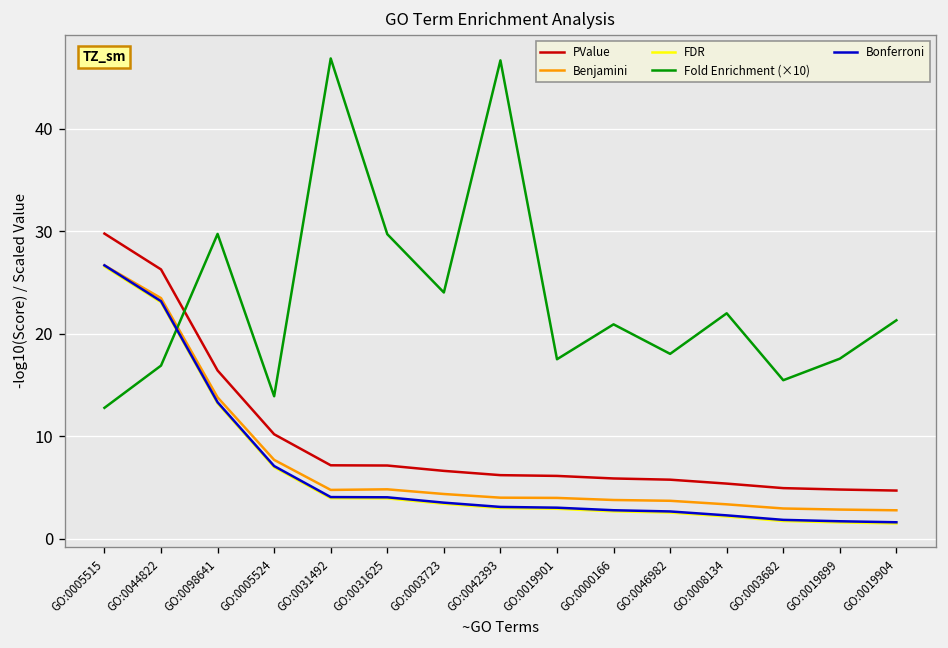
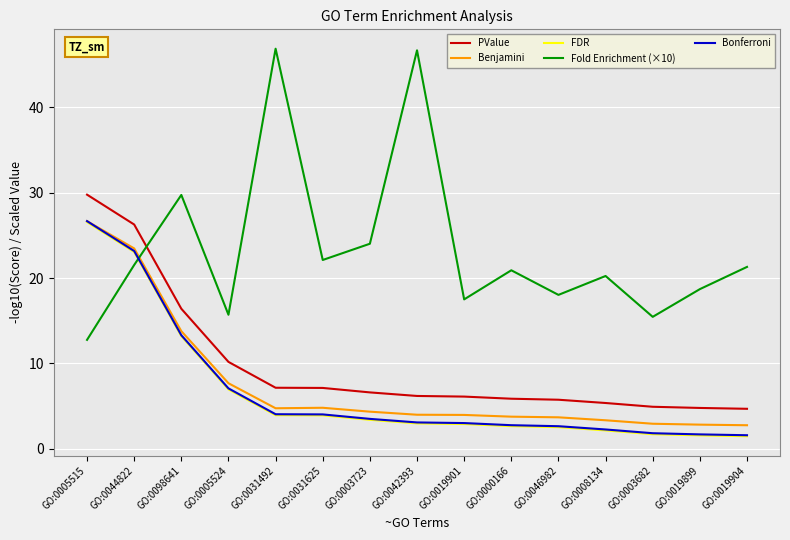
Fold Enrichment (×10), GO:0044822: 17 -> 22
Fold Enrichment (×10), GO:0005524: 14 -> 16
Fold Enrichment (×10), GO:0031625: 30 -> 22
Fold Enrichment (×10), GO:0008134: 22 -> 20
Fold Enrichment (×10), GO:0019899: 18 -> 19
